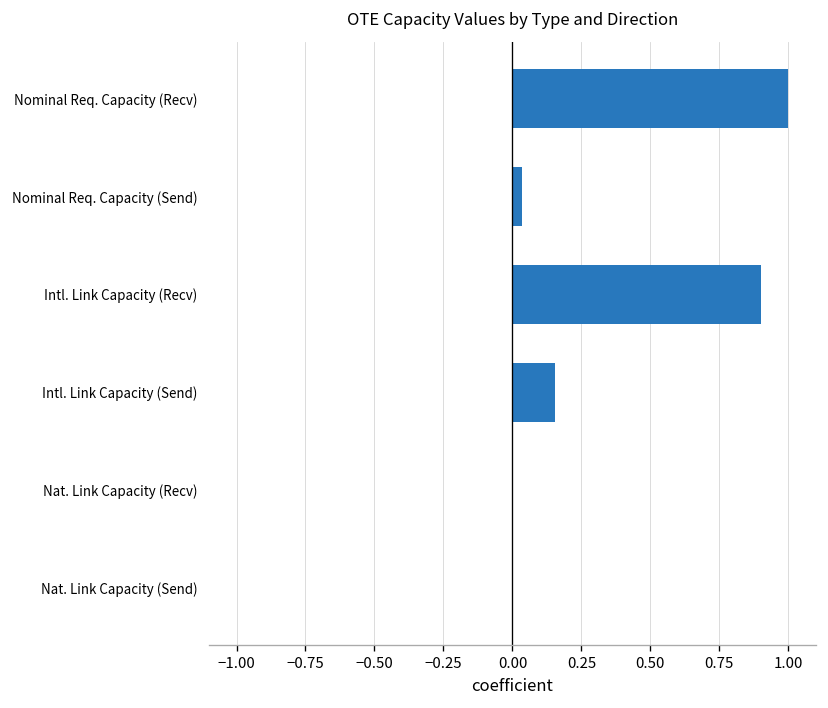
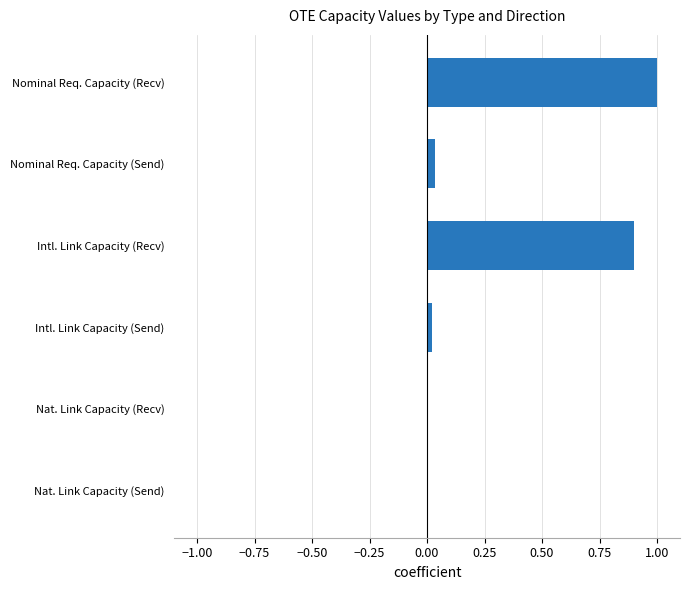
Intl. Link Capacity (Send): 0.15 -> 0.02
